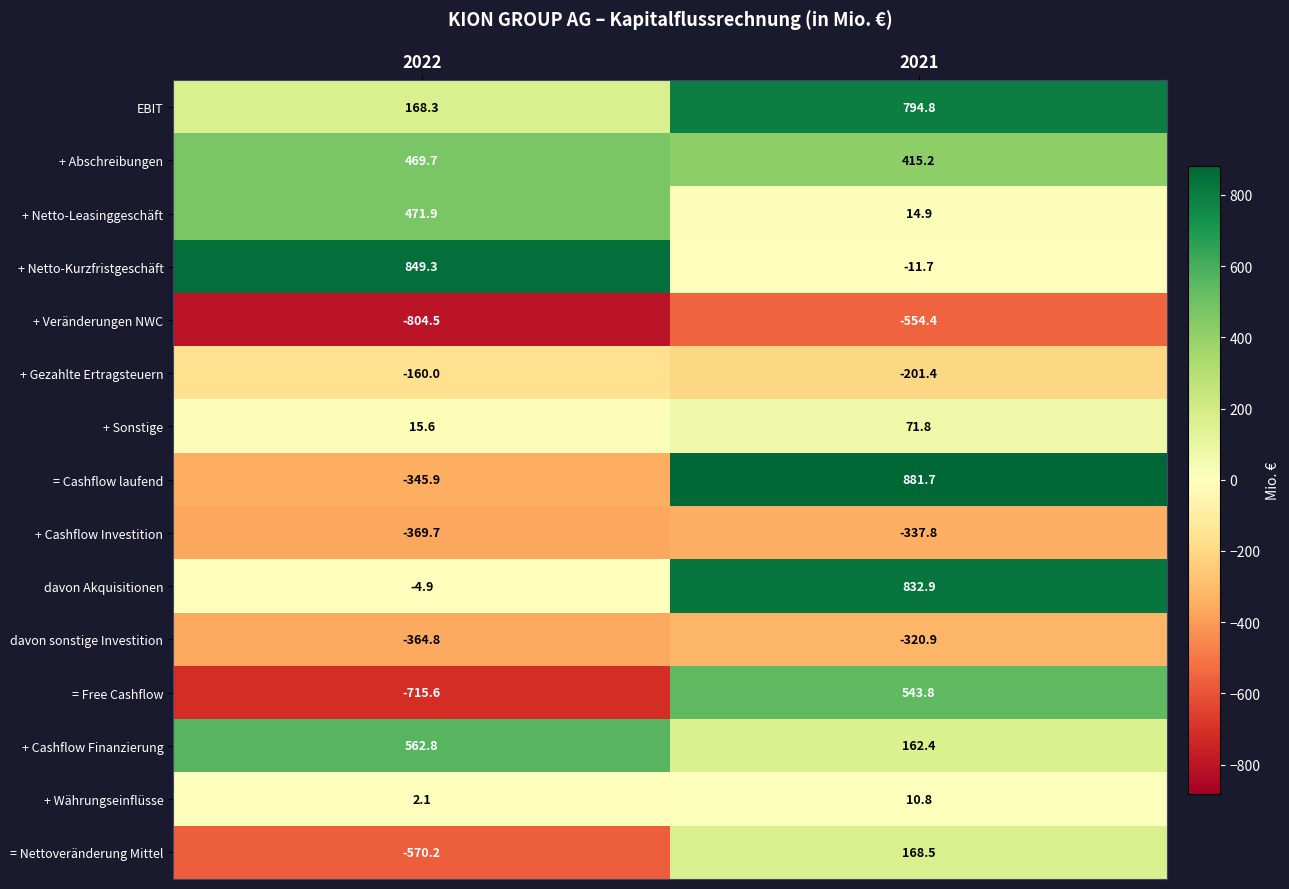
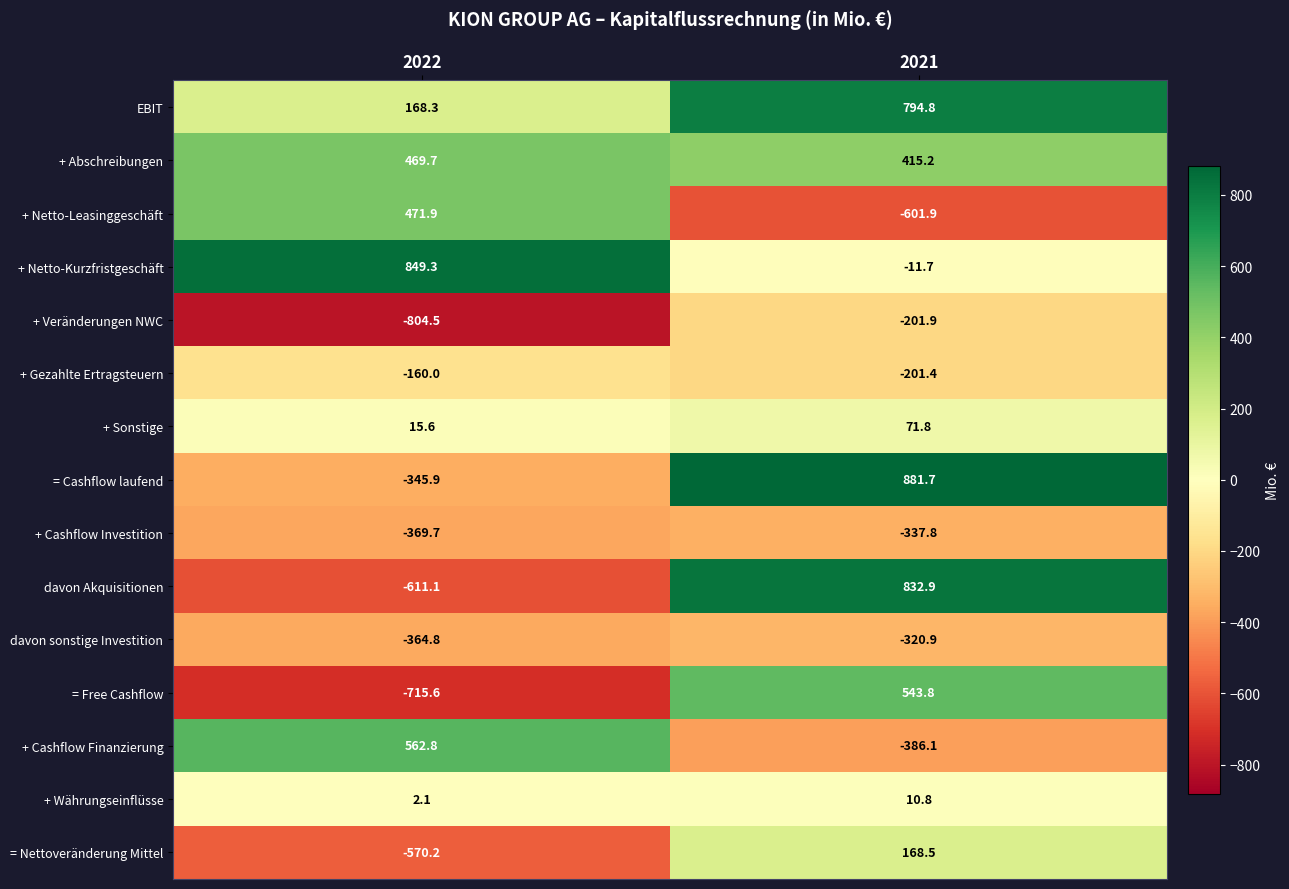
+ Netto-Leasinggeschäft, 2021: 14.9 -> -601.9
+ Veränderungen NWC, 2021: -554.4 -> -201.9
davon Akquisitionen, 2022: -4.9 -> -611.1
+ Cashflow Finanzierung, 2021: 162.4 -> -386.1
